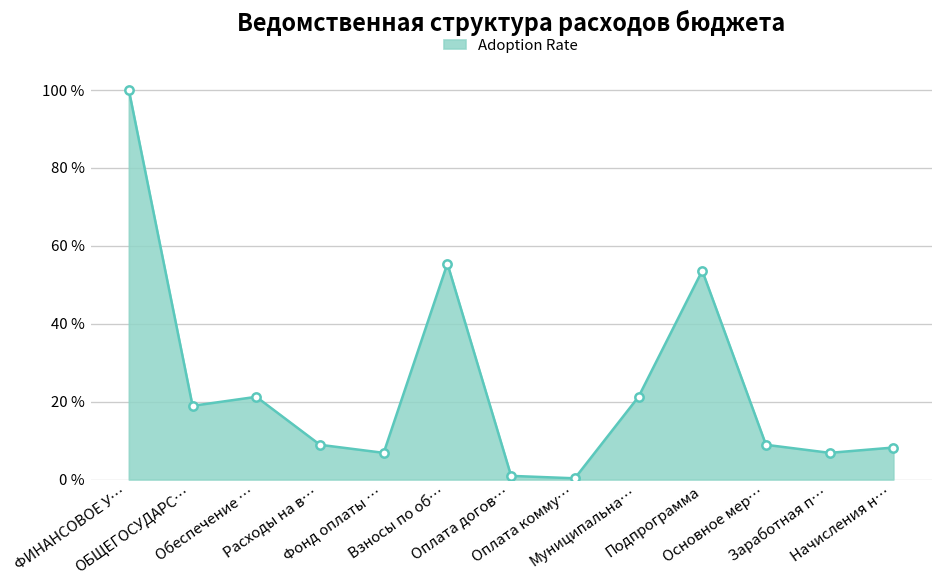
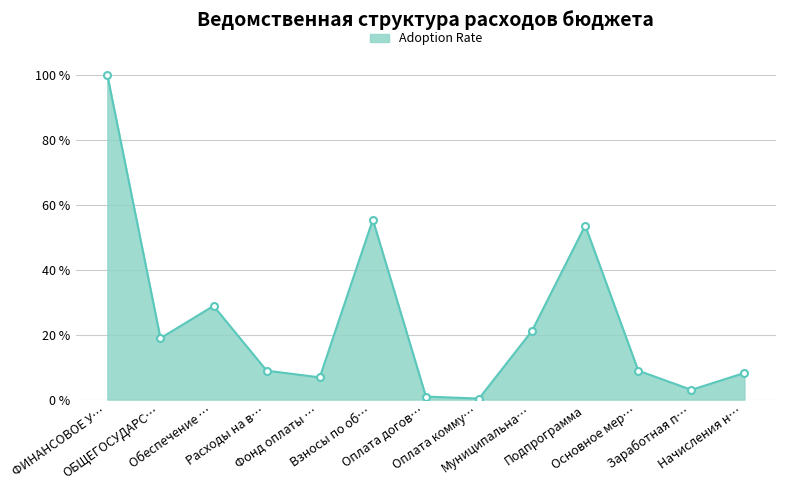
Обеспечение …: 21 % -> 29 %
Заработная п…: 7 % -> 3 %
